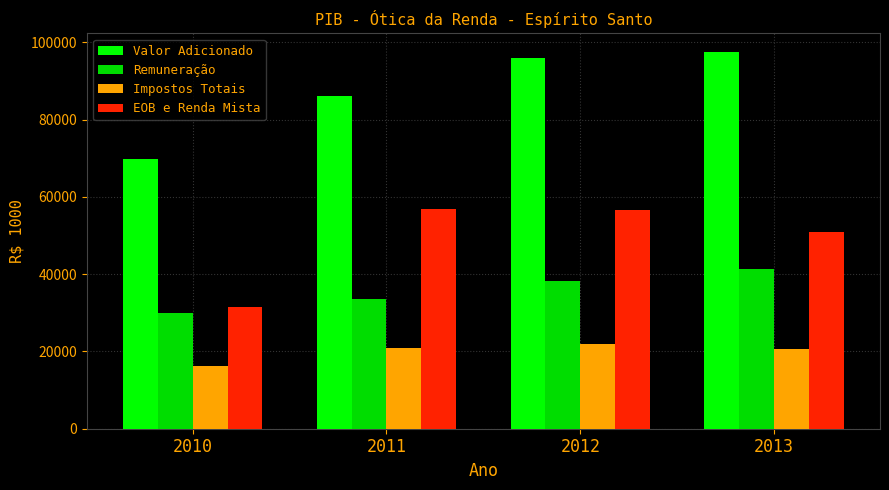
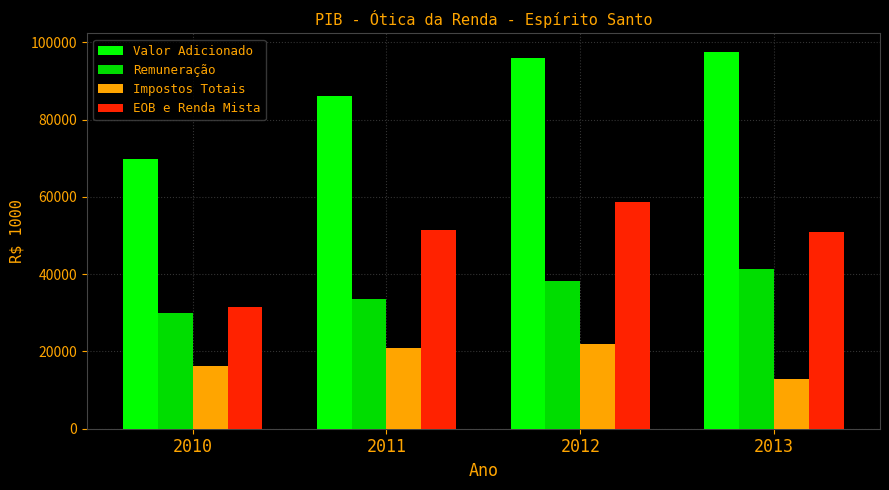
EOB e Renda Mista, 2011: 57000 -> 51000
EOB e Renda Mista, 2012: 57000 -> 59000
Impostos Totais, 2013: 21000 -> 13000
